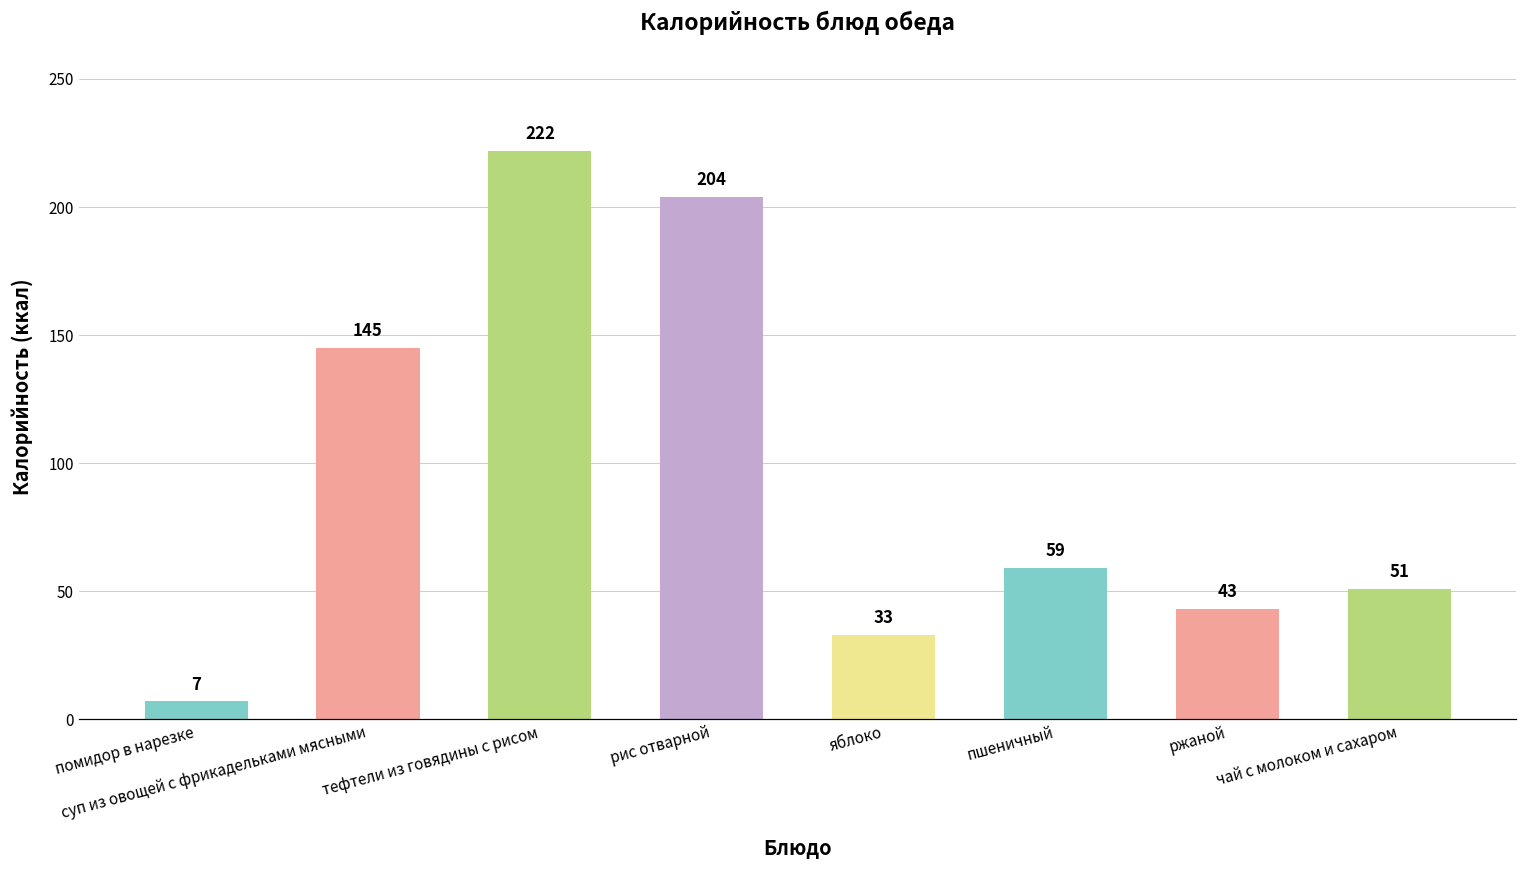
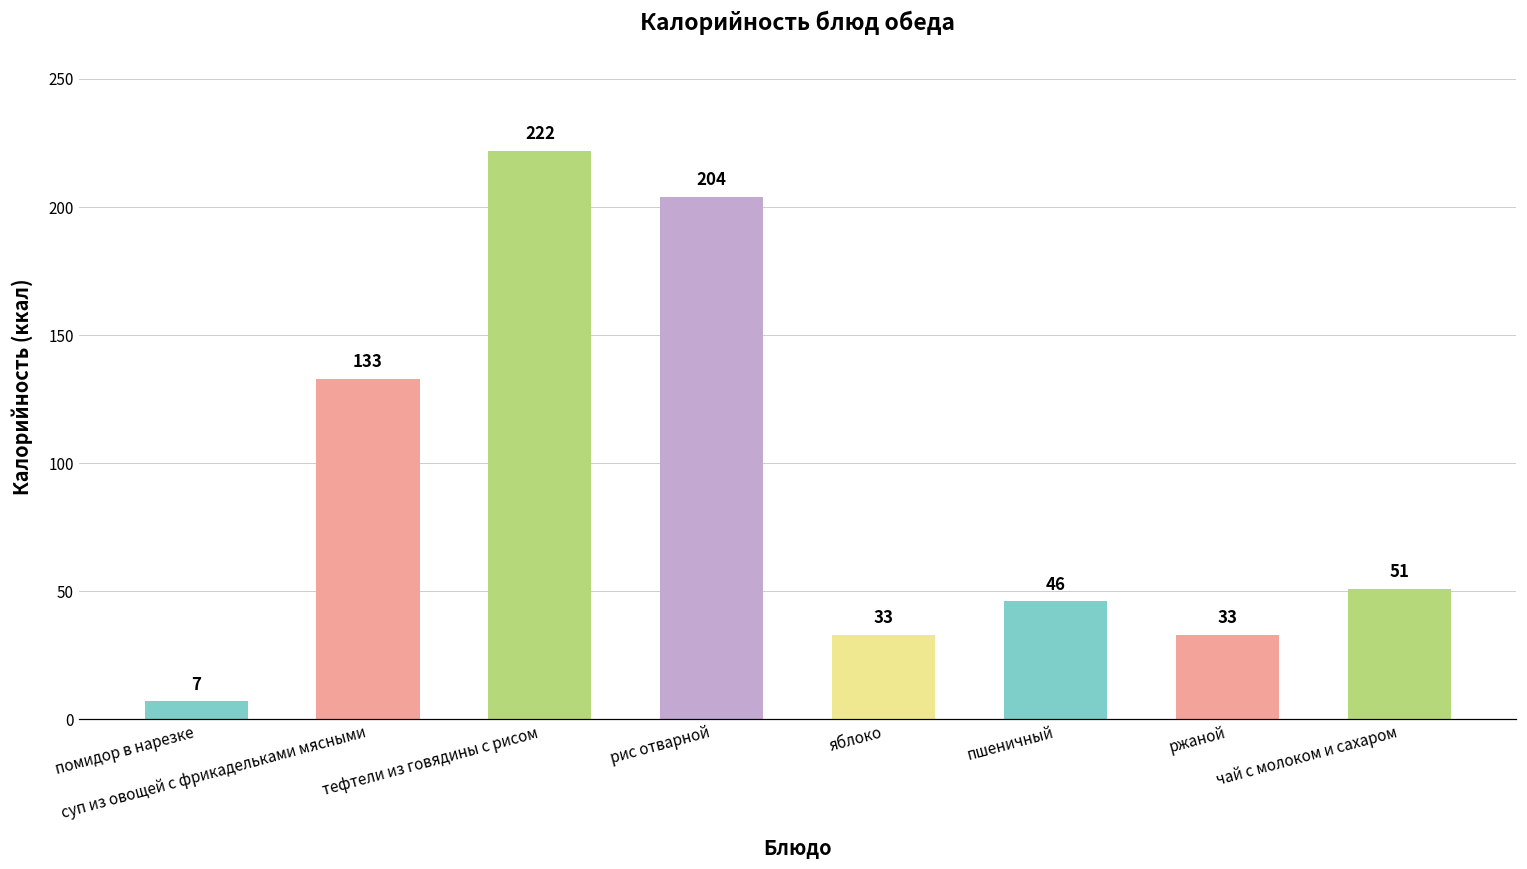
суп из овощей с фрикадельками мясными: 145 -> 133
пшеничный: 59 -> 46
ржаной: 43 -> 33
